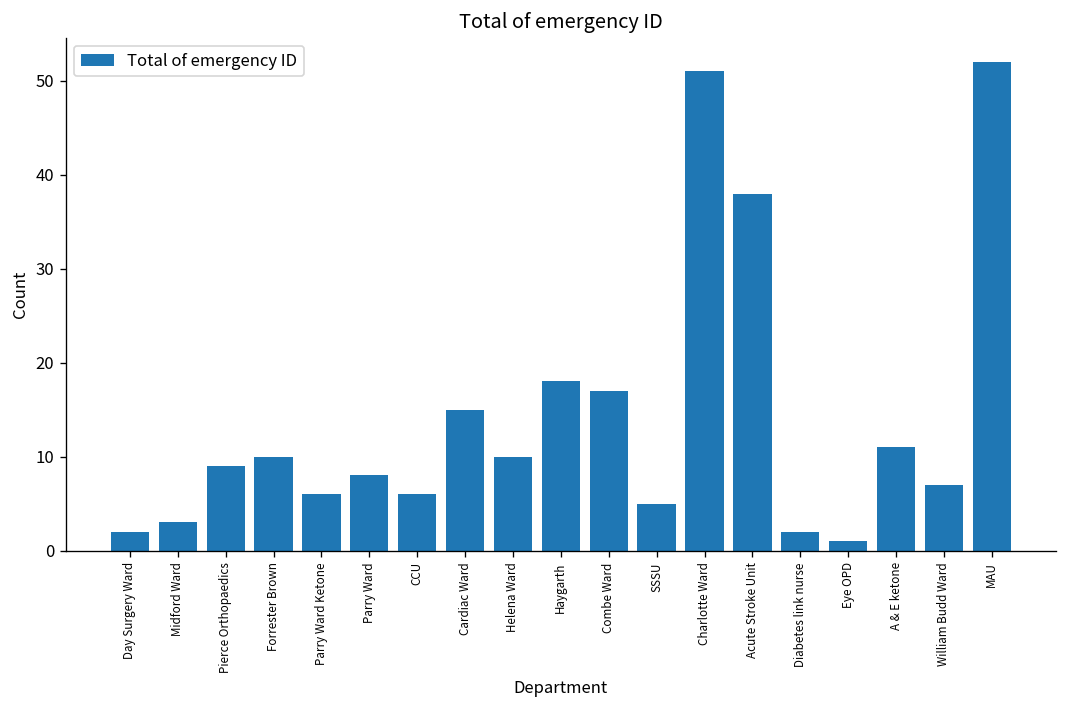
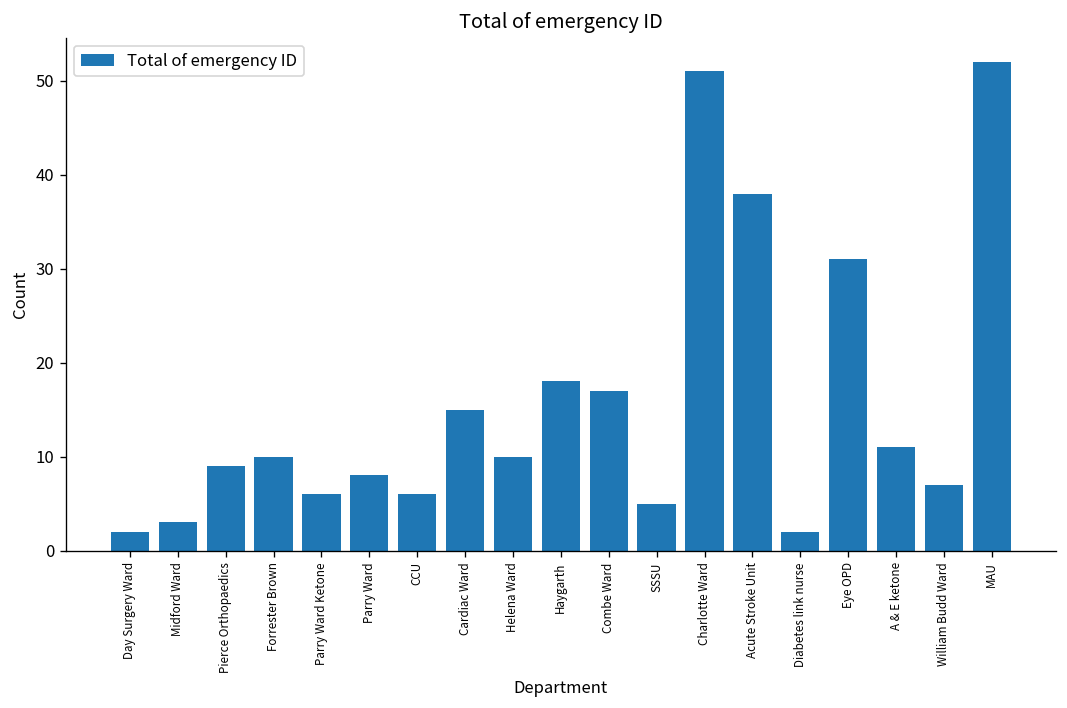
Eye OPD: 1 -> 31
